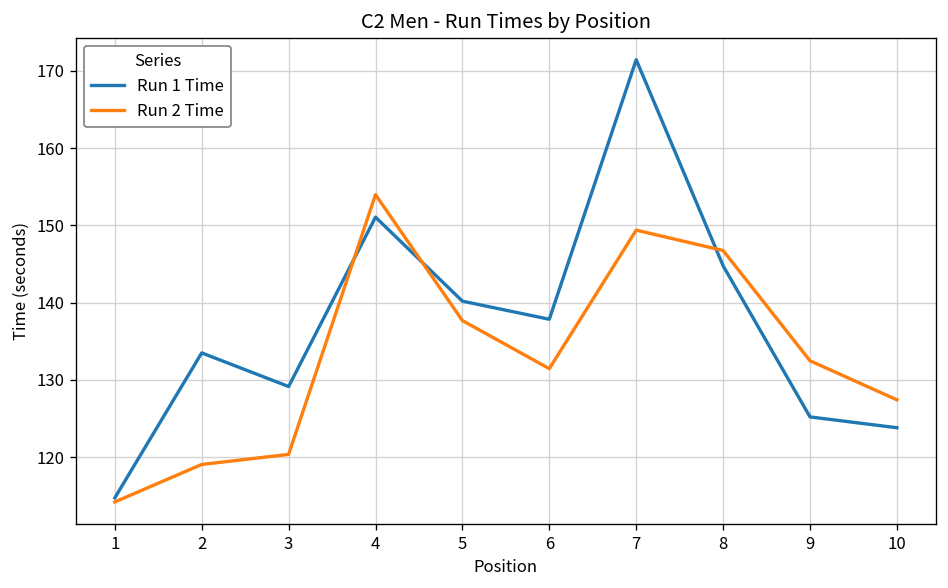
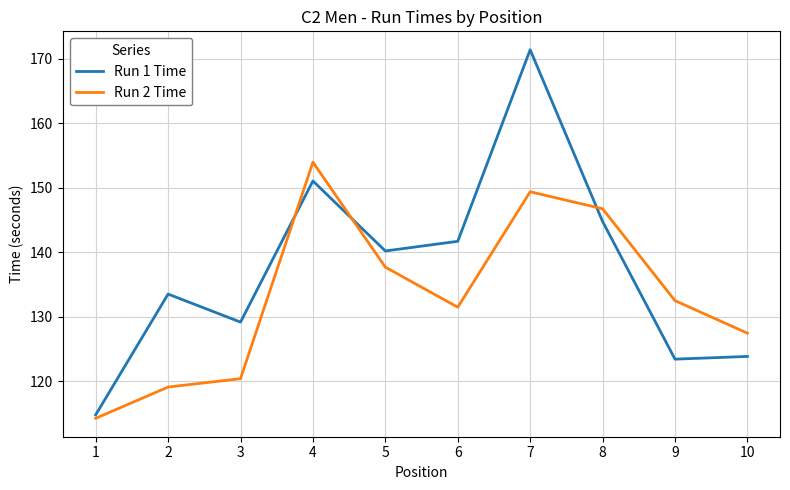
Run 1 Time, 6: 138 -> 142
Run 1 Time, 9: 125 -> 123
